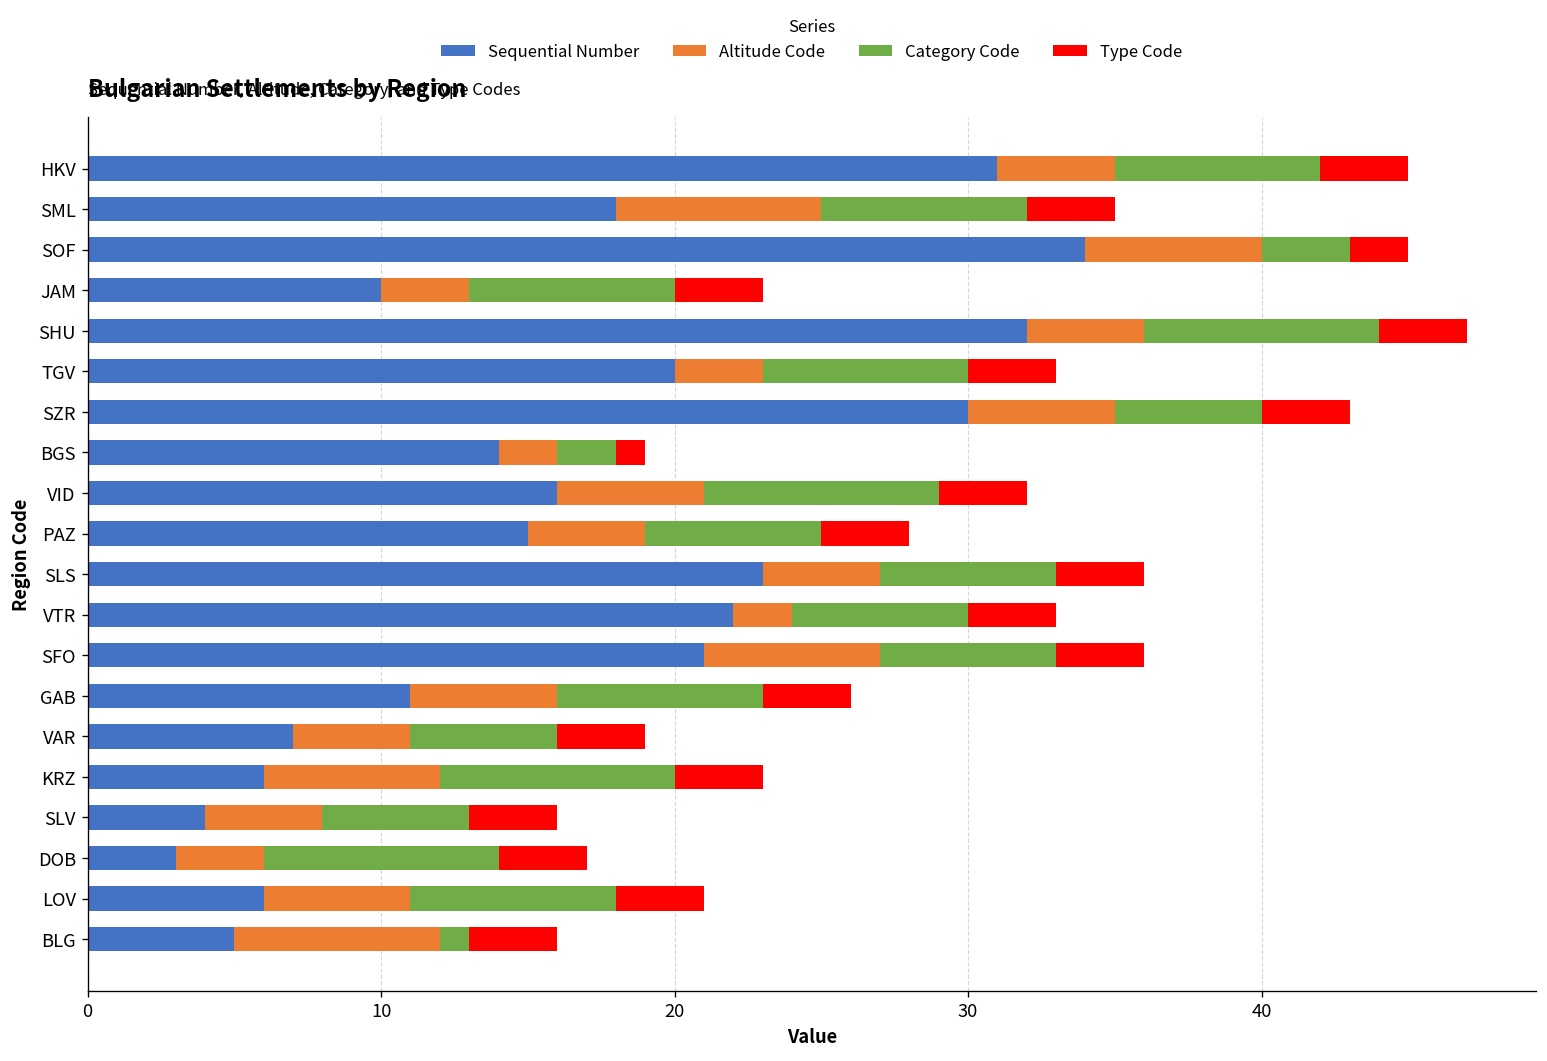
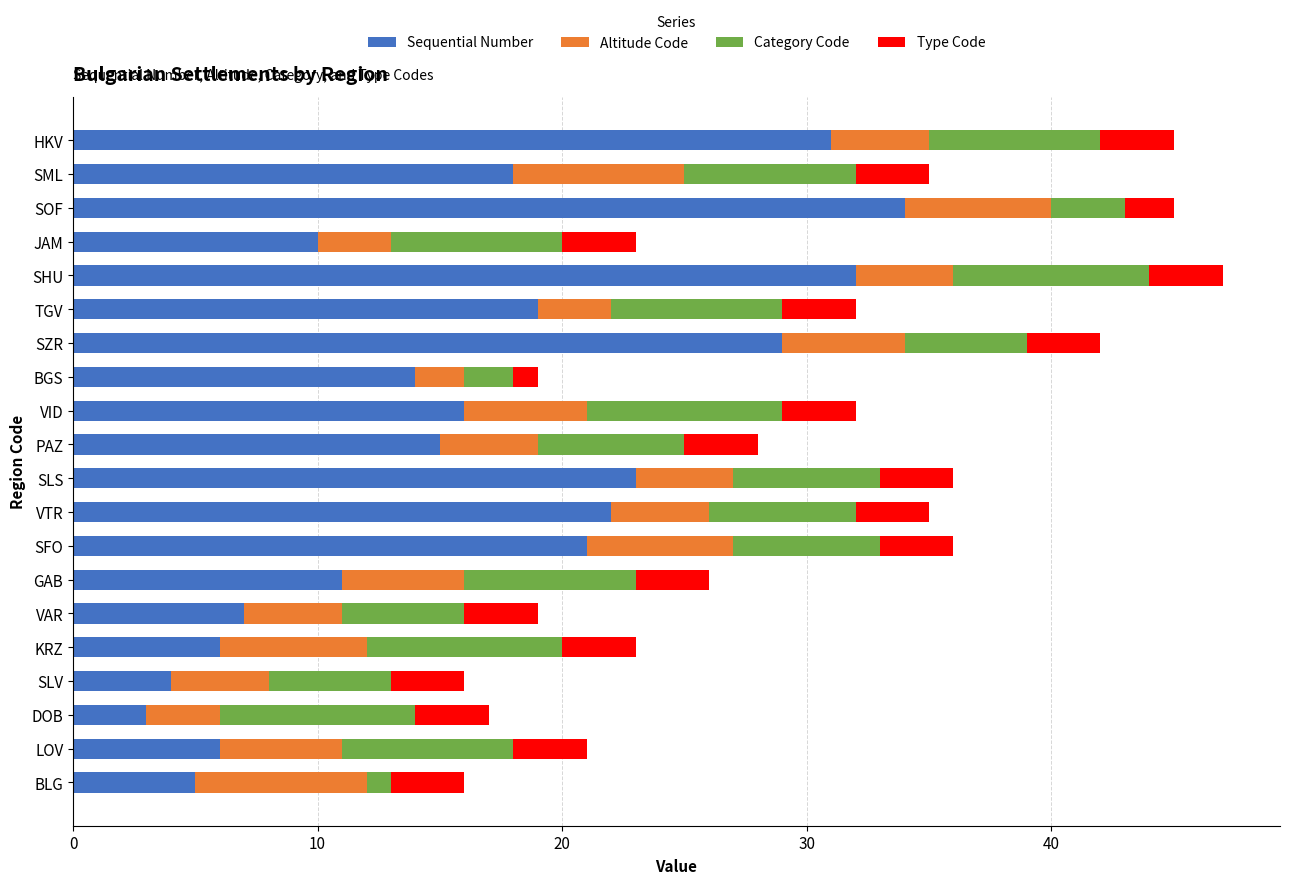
Sequential Number, TGV: 20 -> 19
Sequential Number, SZR: 30 -> 29
Altitude Code, VTR: 2 -> 4
